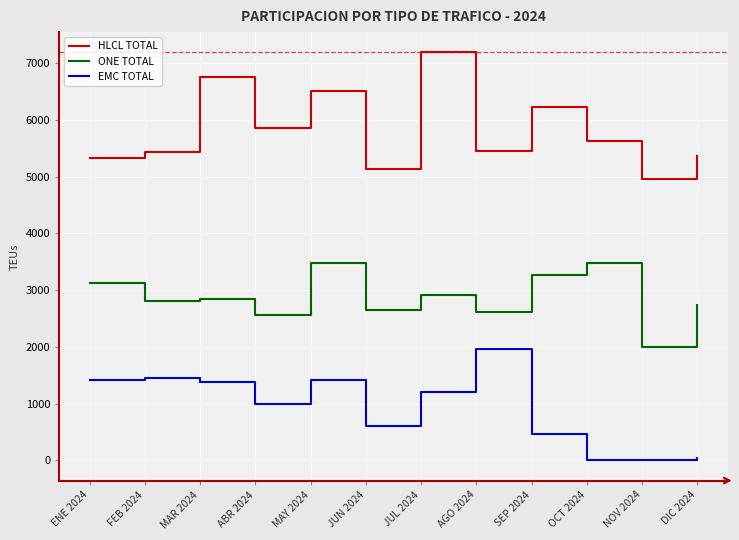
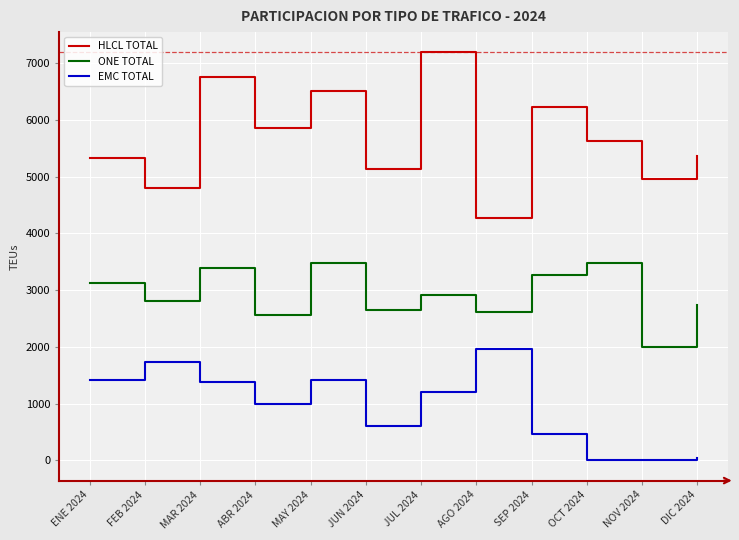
HLCL TOTAL, FEB 2024: 5400 -> 4800
EMC TOTAL, FEB 2024: 1500 -> 1700
ONE TOTAL, MAR 2024: 2800 -> 3400
HLCL TOTAL, AGO 2024: 5500 -> 4300
